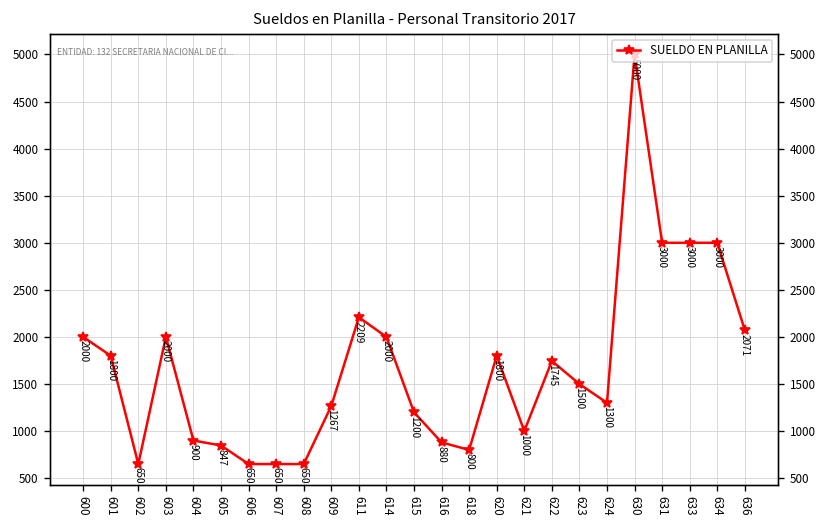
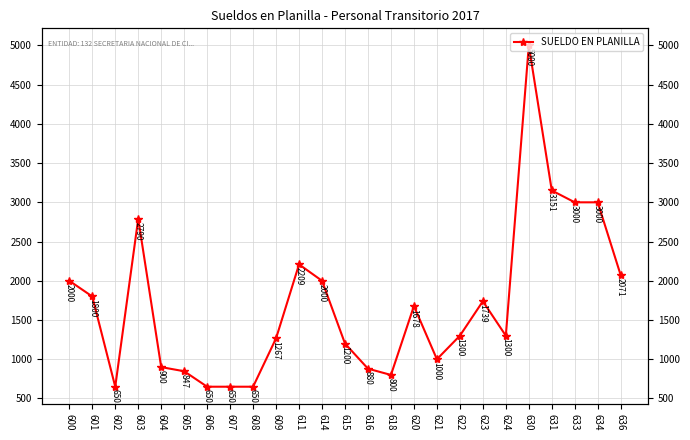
603: 2000 -> 2790
620: 1800 -> 1678
622: 1745 -> 1300
623: 1500 -> 1739
631: 3000 -> 3151
